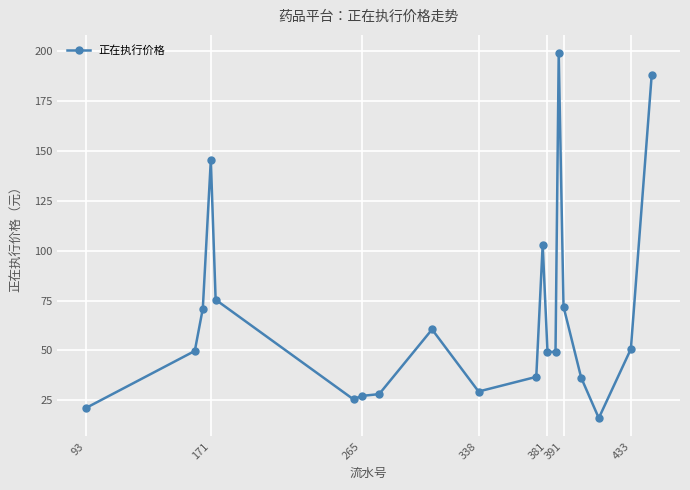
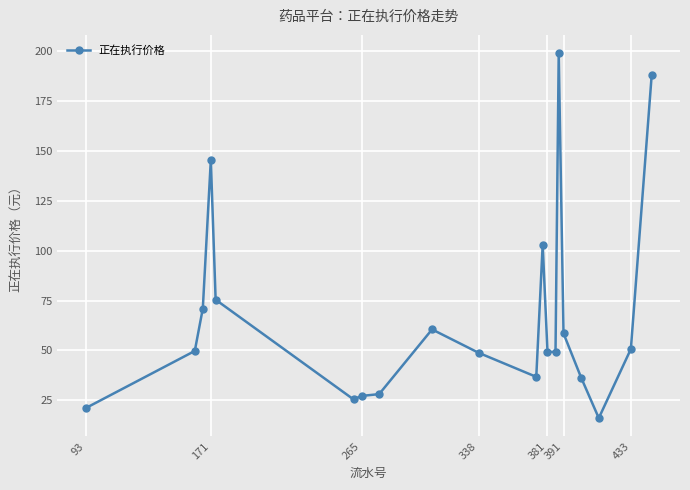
338: 29 -> 49
391: 72 -> 59
